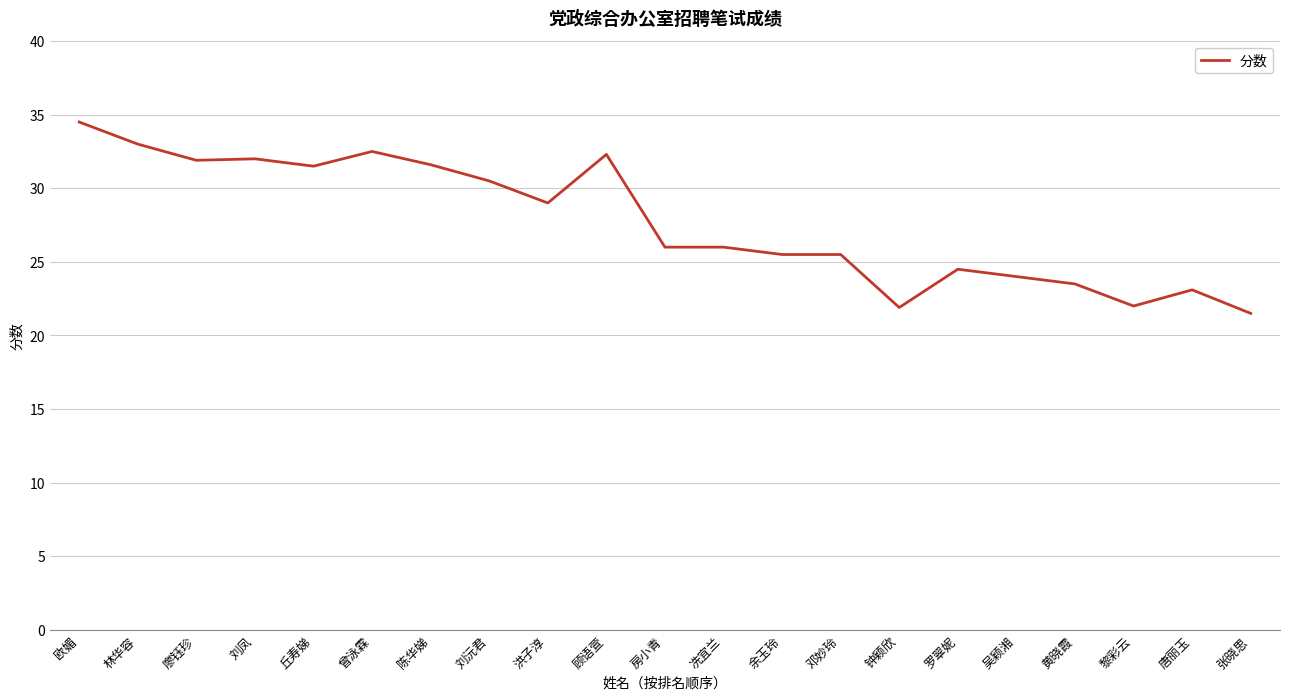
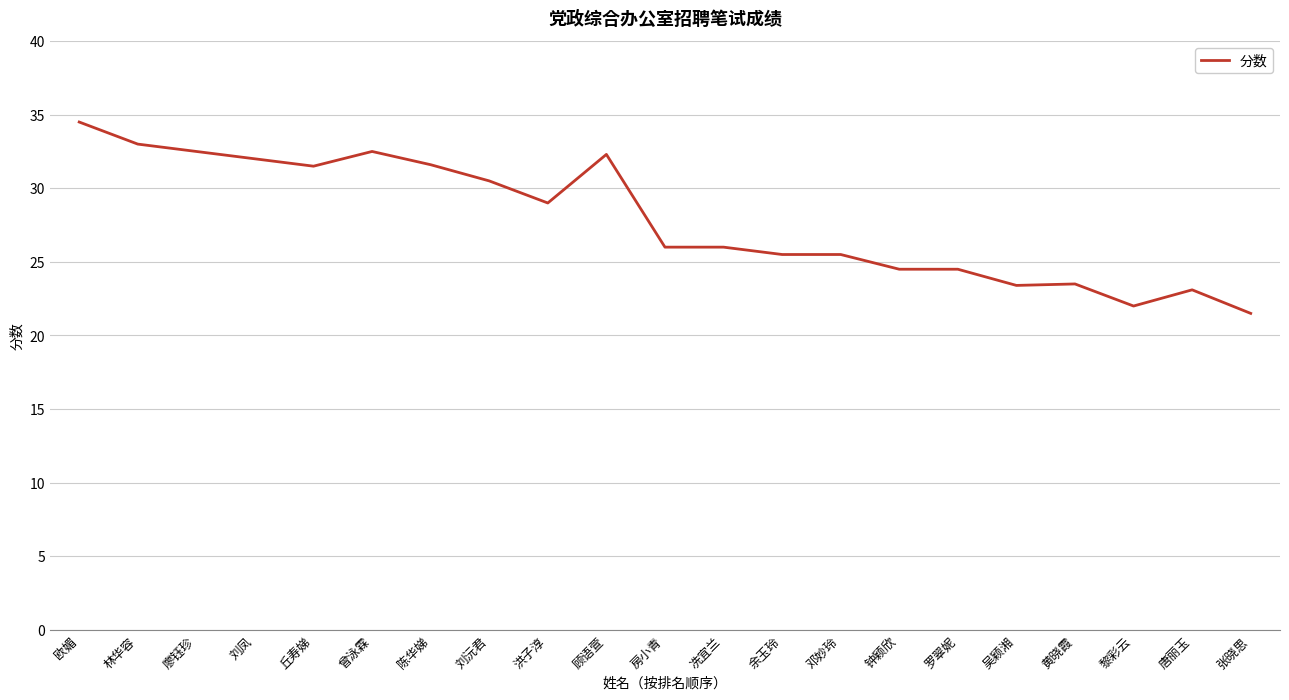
廖钰珍: 31.9 -> 32.5
钟颖欣: 21.9 -> 24.5
吴颖湘: 24.0 -> 23.4
